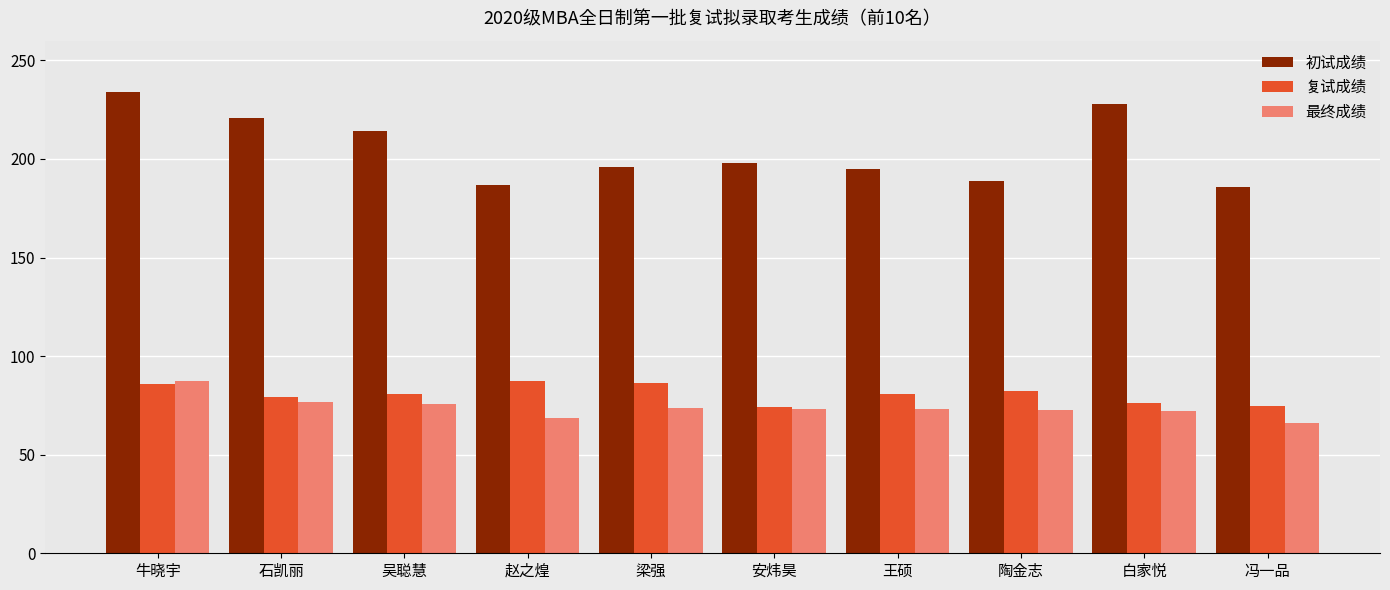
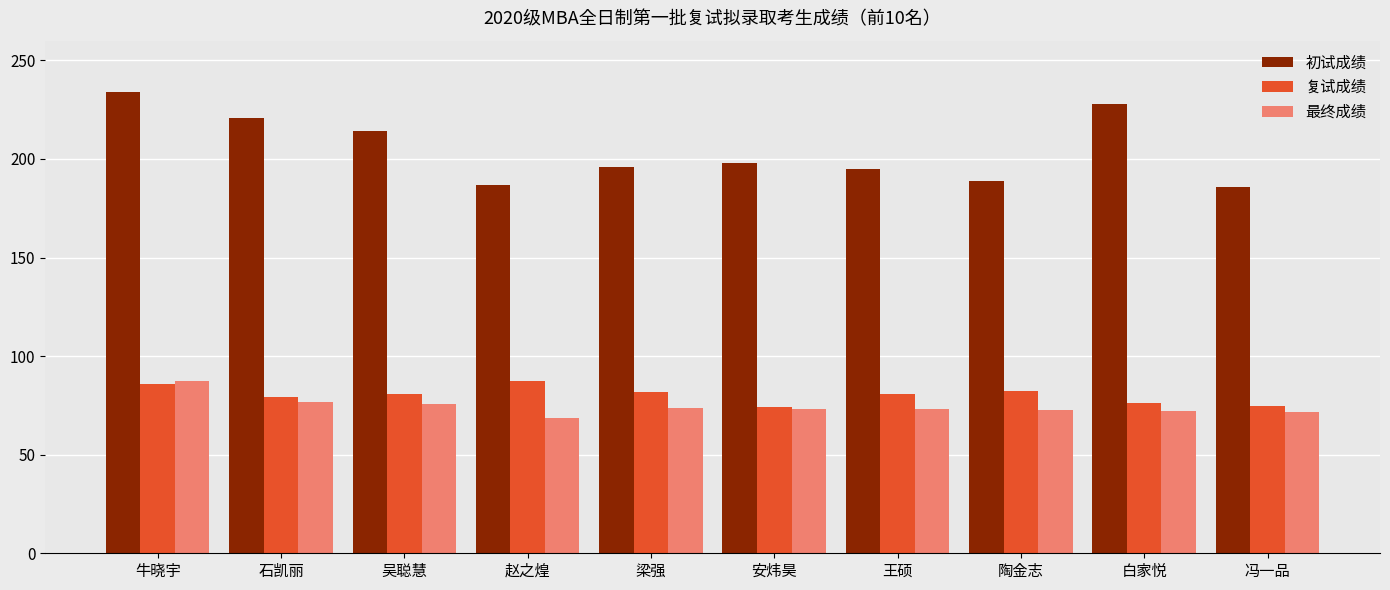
复试成绩, 梁强: 86 -> 82
最终成绩, 冯一品: 66 -> 72
